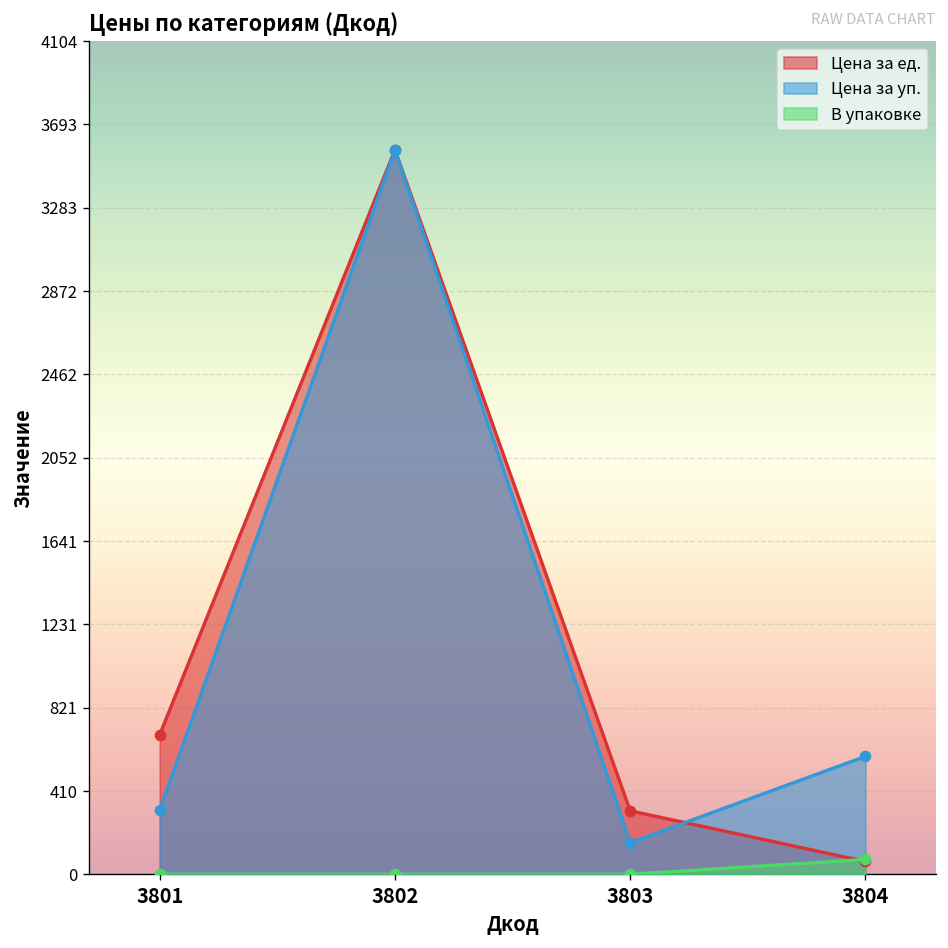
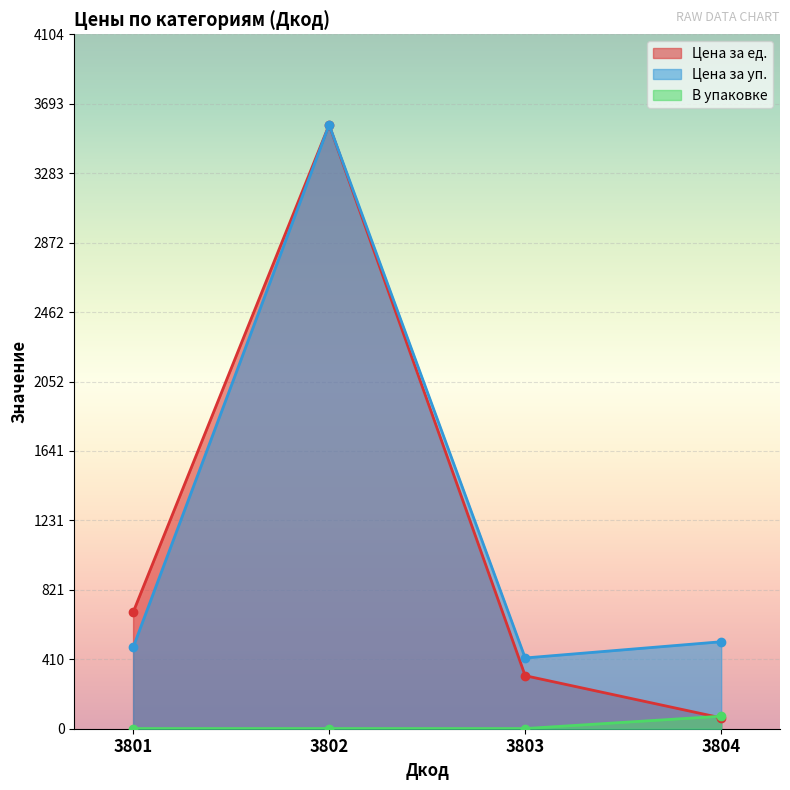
Цена за уп., 3801: 320 -> 480
Цена за уп., 3803: 160 -> 420
Цена за уп., 3804: 580 -> 510
